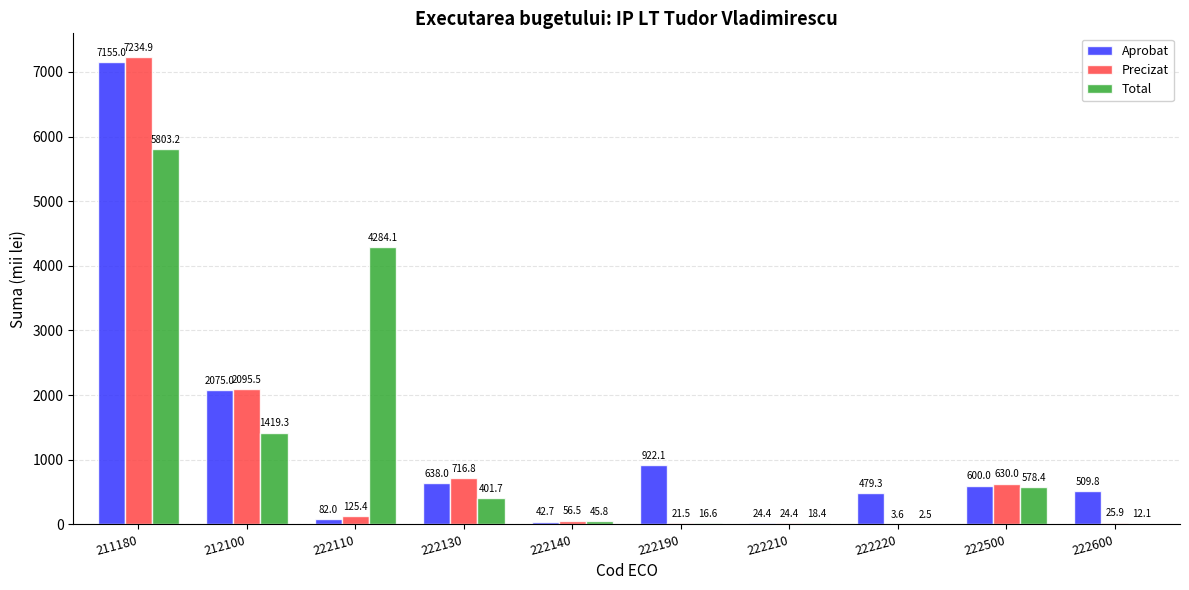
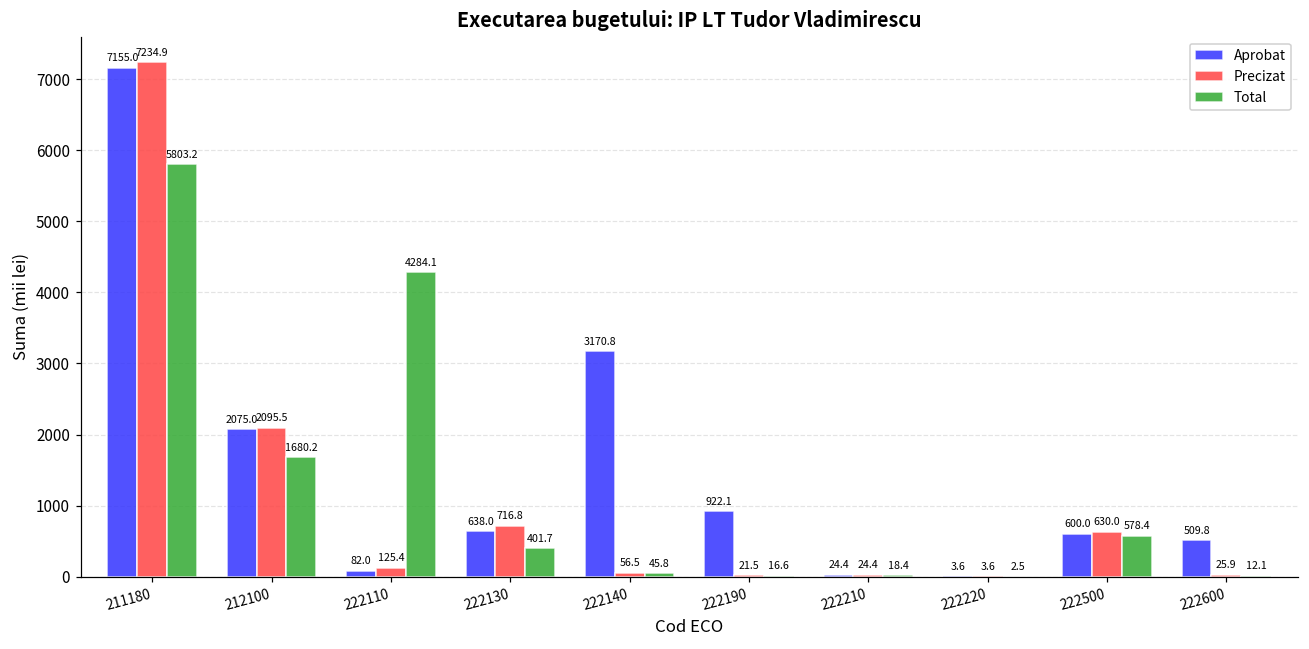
Total, 212100: 1419.3 -> 1680.2
Aprobat, 222140: 42.7 -> 3170.8
Aprobat, 222220: 479.3 -> 3.6
